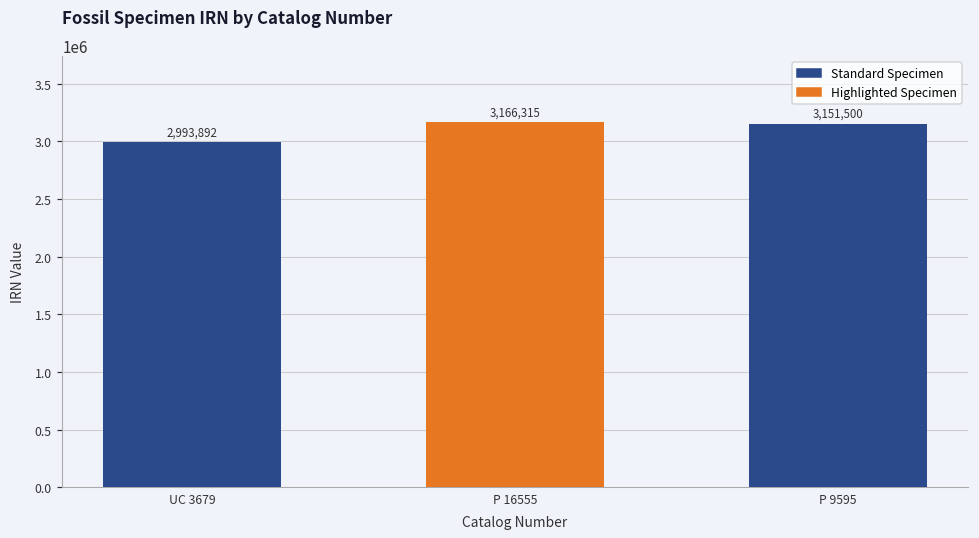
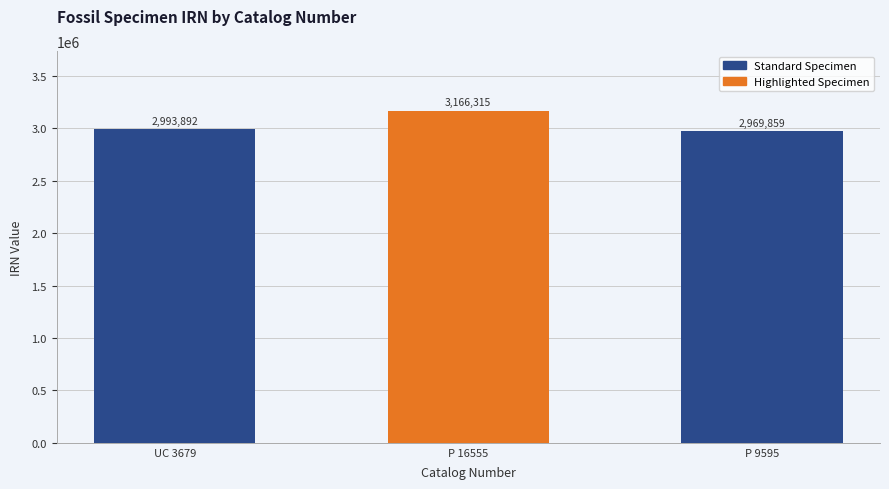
P 9595: 3,151,500 -> 2,969,859
